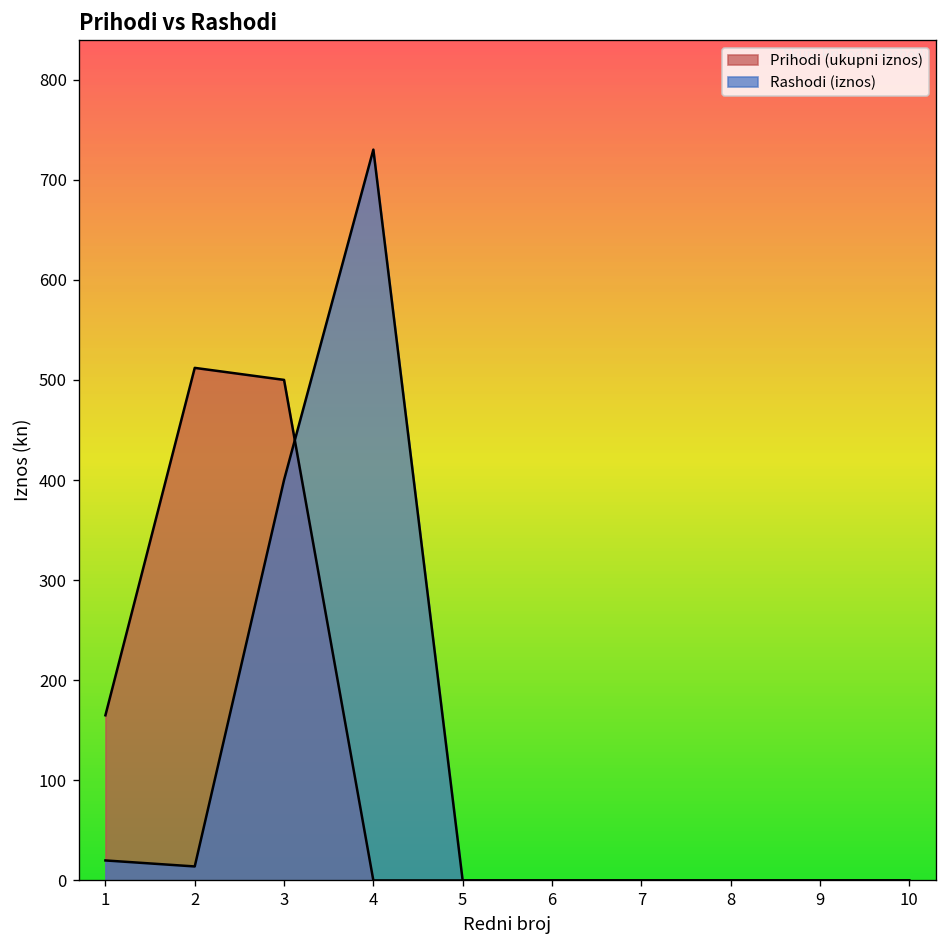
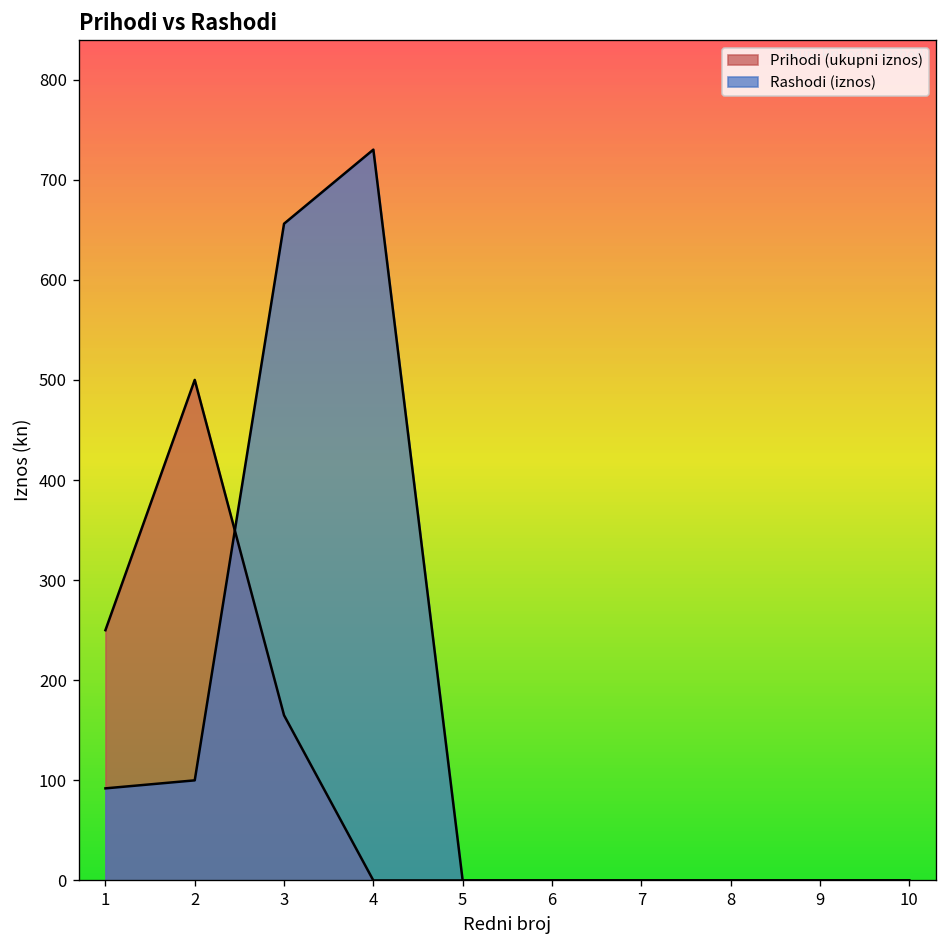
Prihodi (ukupni iznos), 1: 170 -> 250
Rashodi (iznos), 1: 20 -> 90
Prihodi (ukupni iznos), 2: 510 -> 500
Rashodi (iznos), 2: 10 -> 100
Prihodi (ukupni iznos), 3: 500 -> 170
Rashodi (iznos), 3: 400 -> 660
